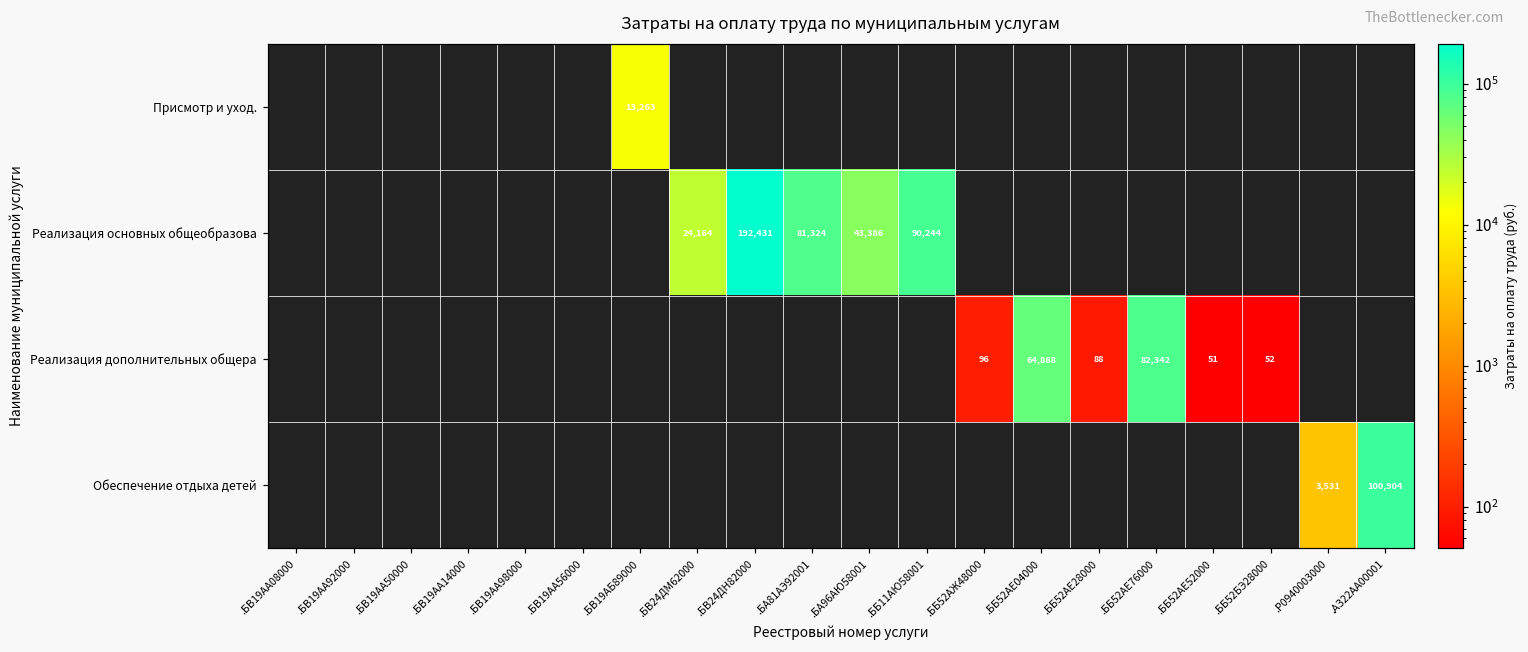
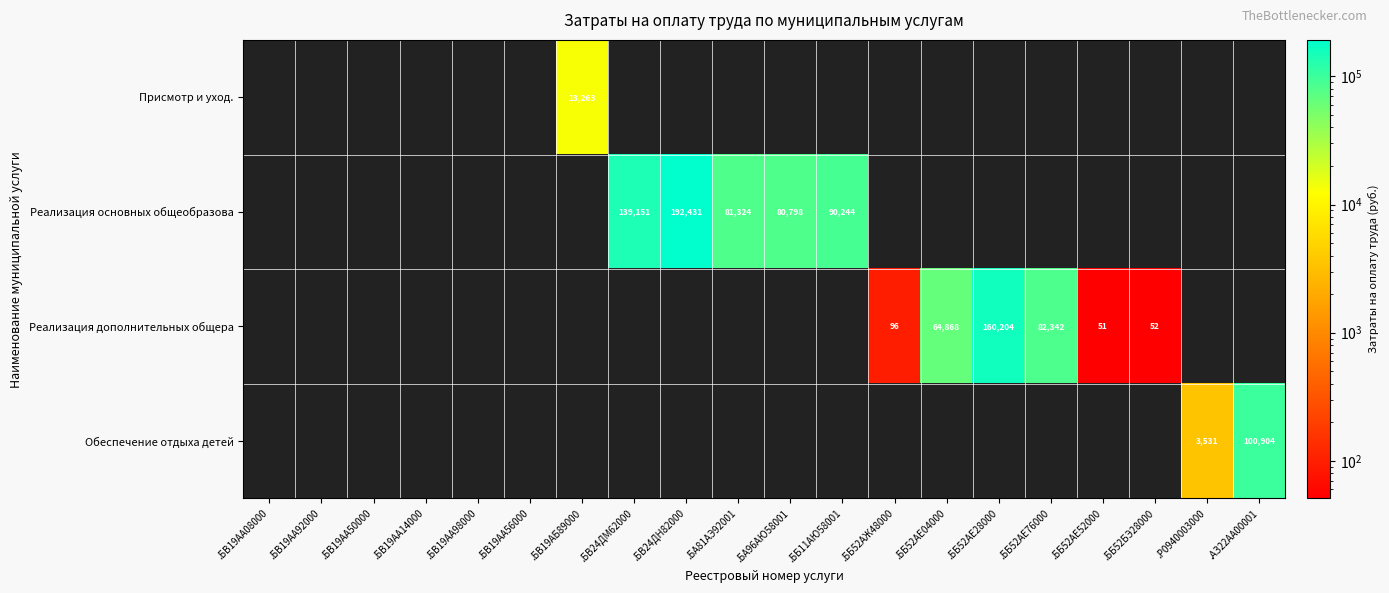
Реализация основных общеобразова, .БВ24ДМ62000: 24,164 -> 139,151
Реализация основных общеобразова, .БА96АЮ58001: 43,386 -> 80,798
Реализация дополнительных общера, .ББ52АЕ28000: 88 -> 160,204
